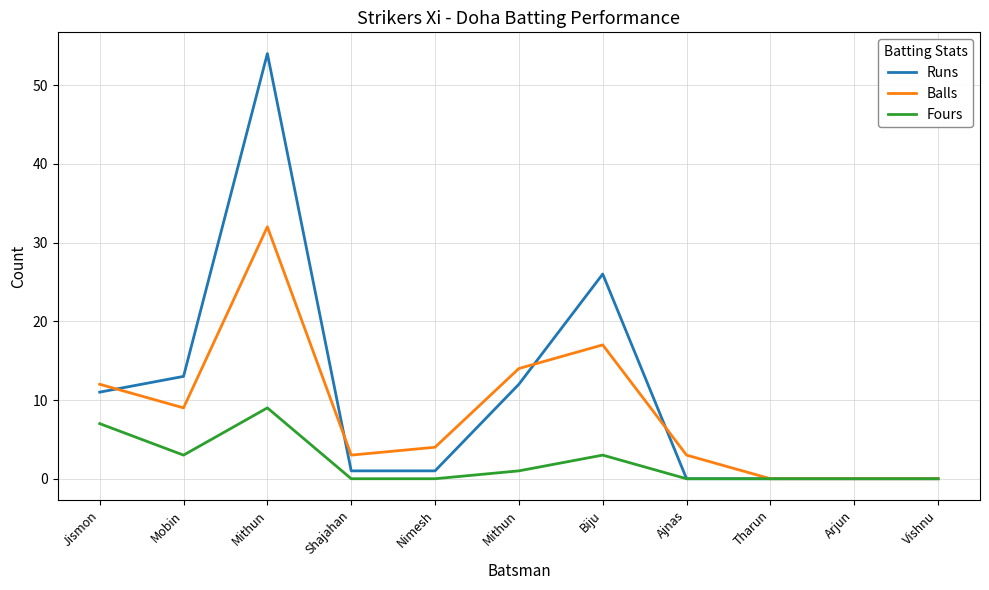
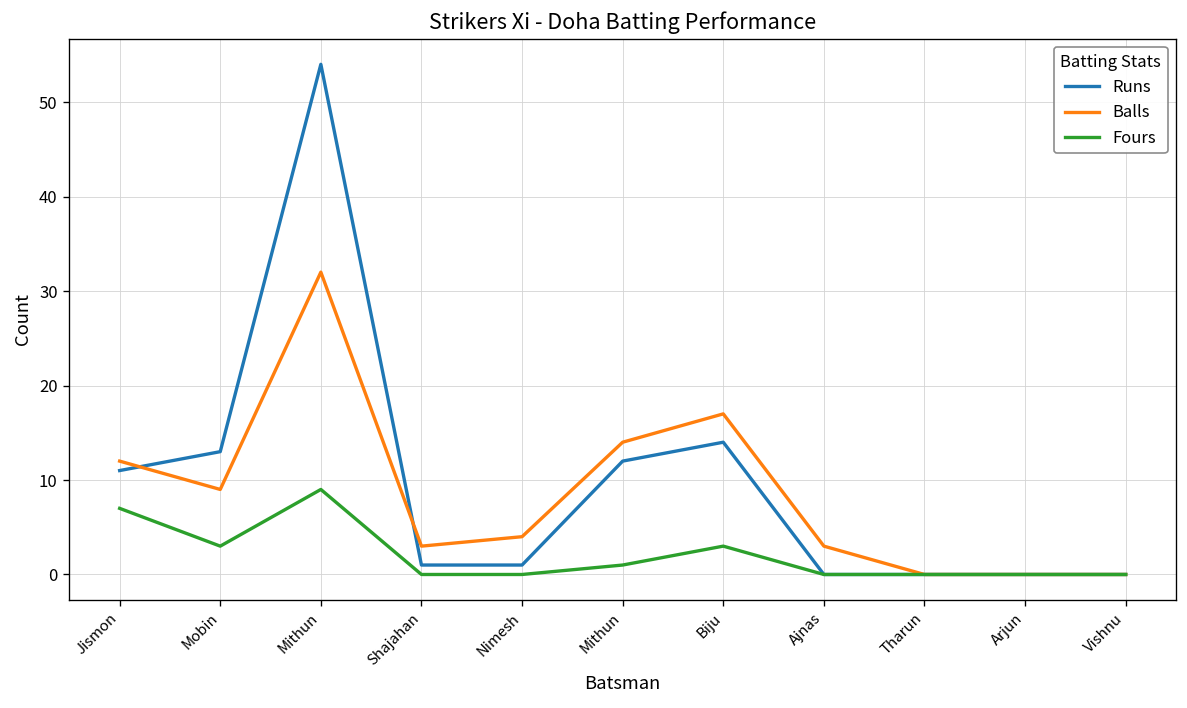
Runs, Biju: 26 -> 14
